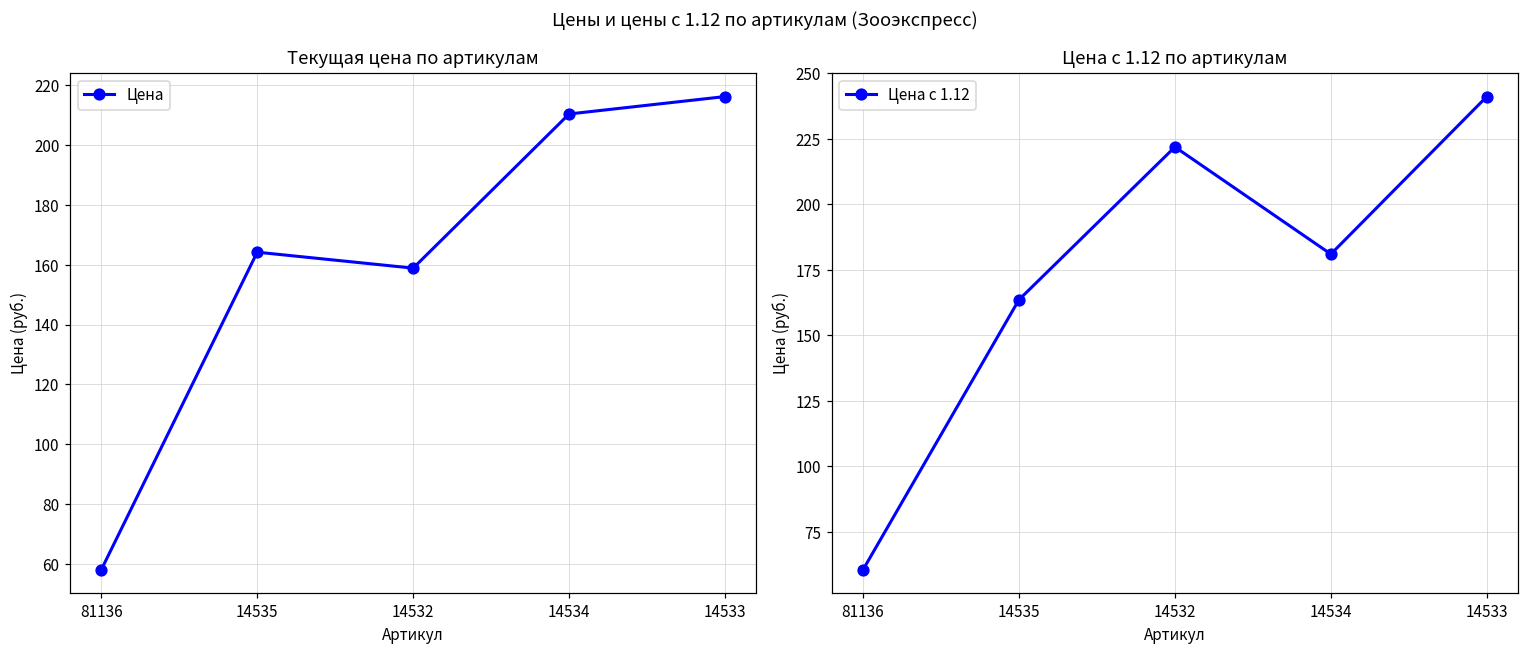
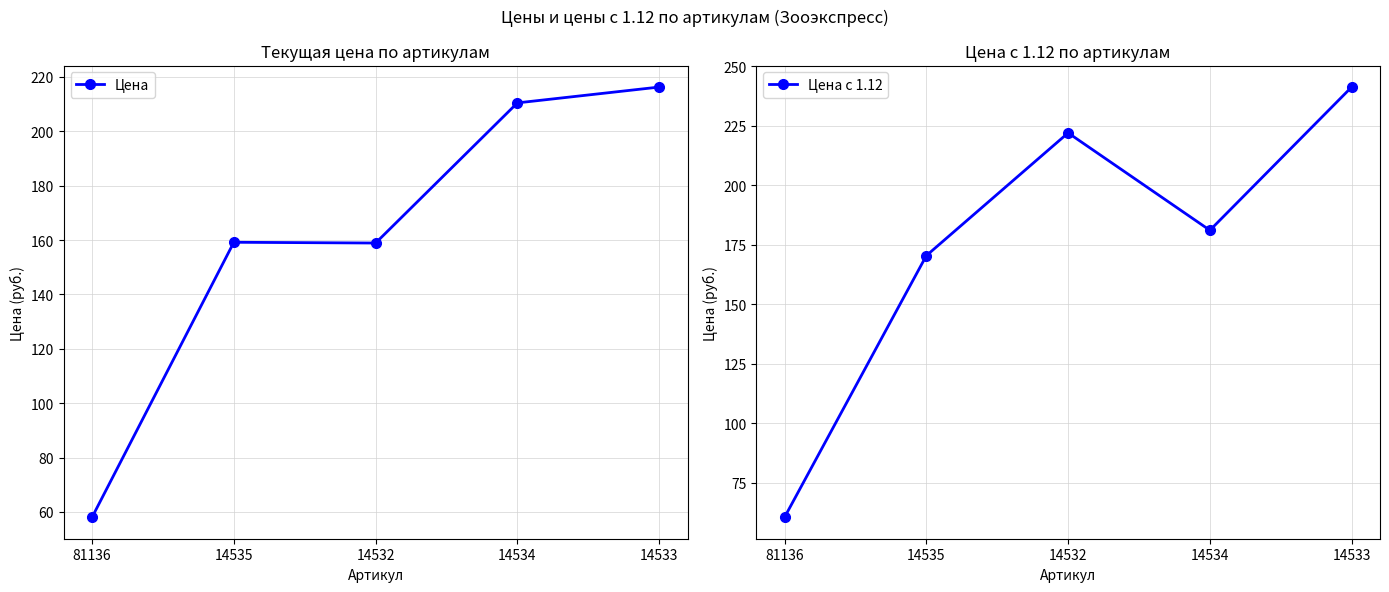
Текущая цена по артикулам, 14535: 164 -> 159
Цена с 1.12 по артикулам, 14535: 164 -> 170
